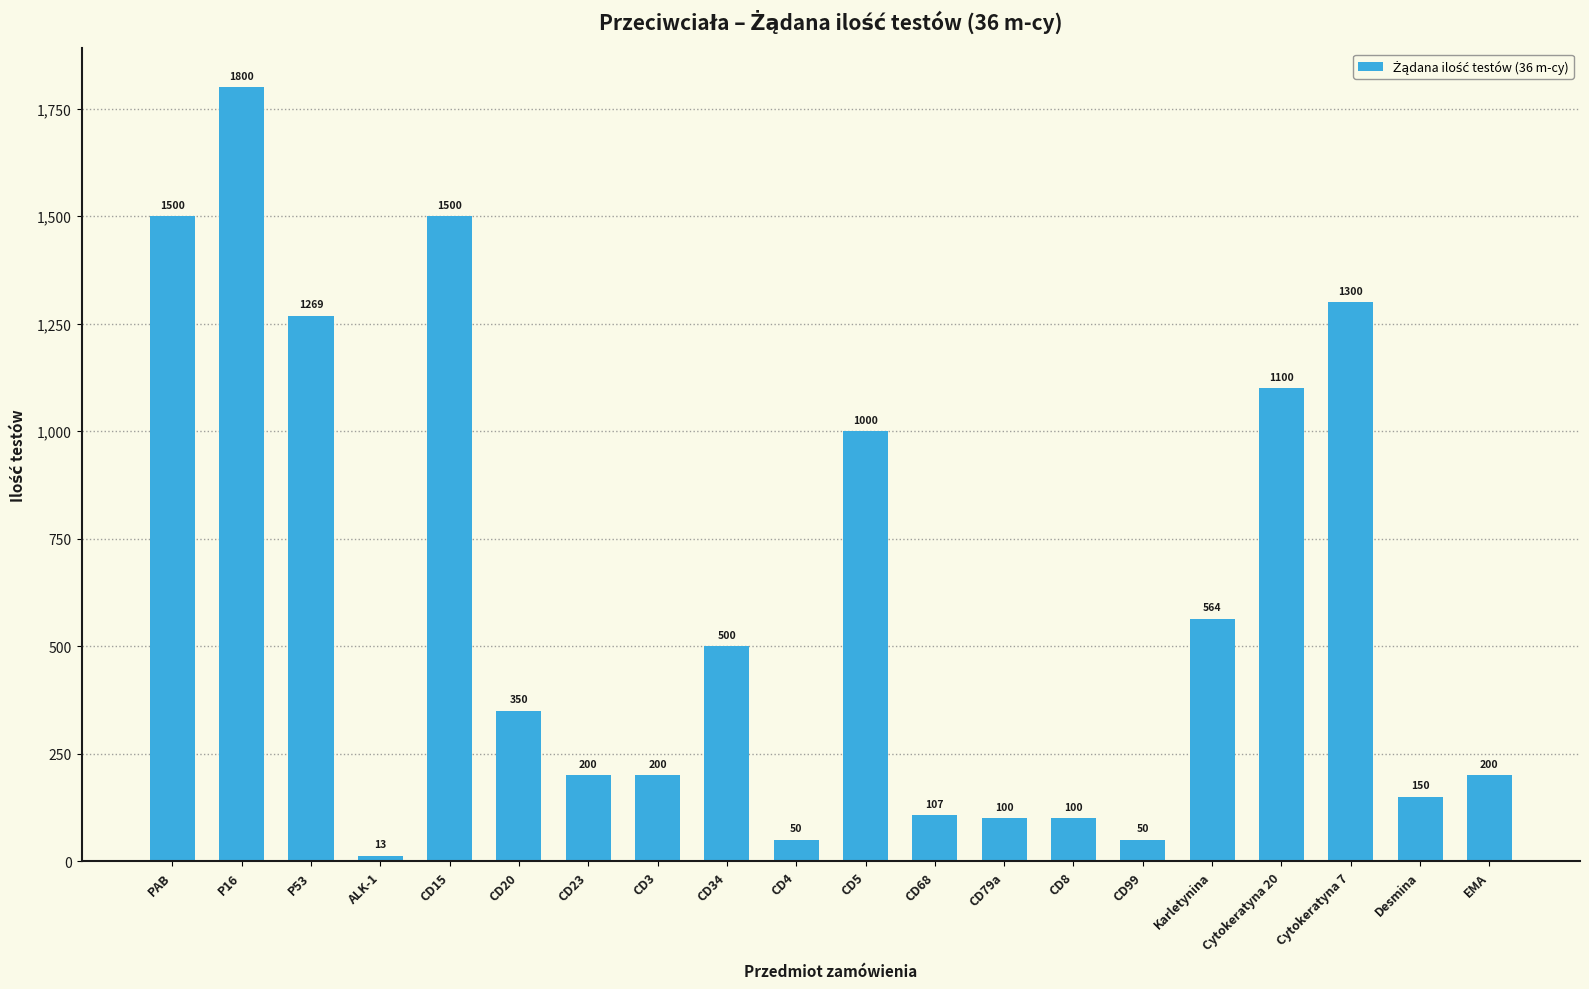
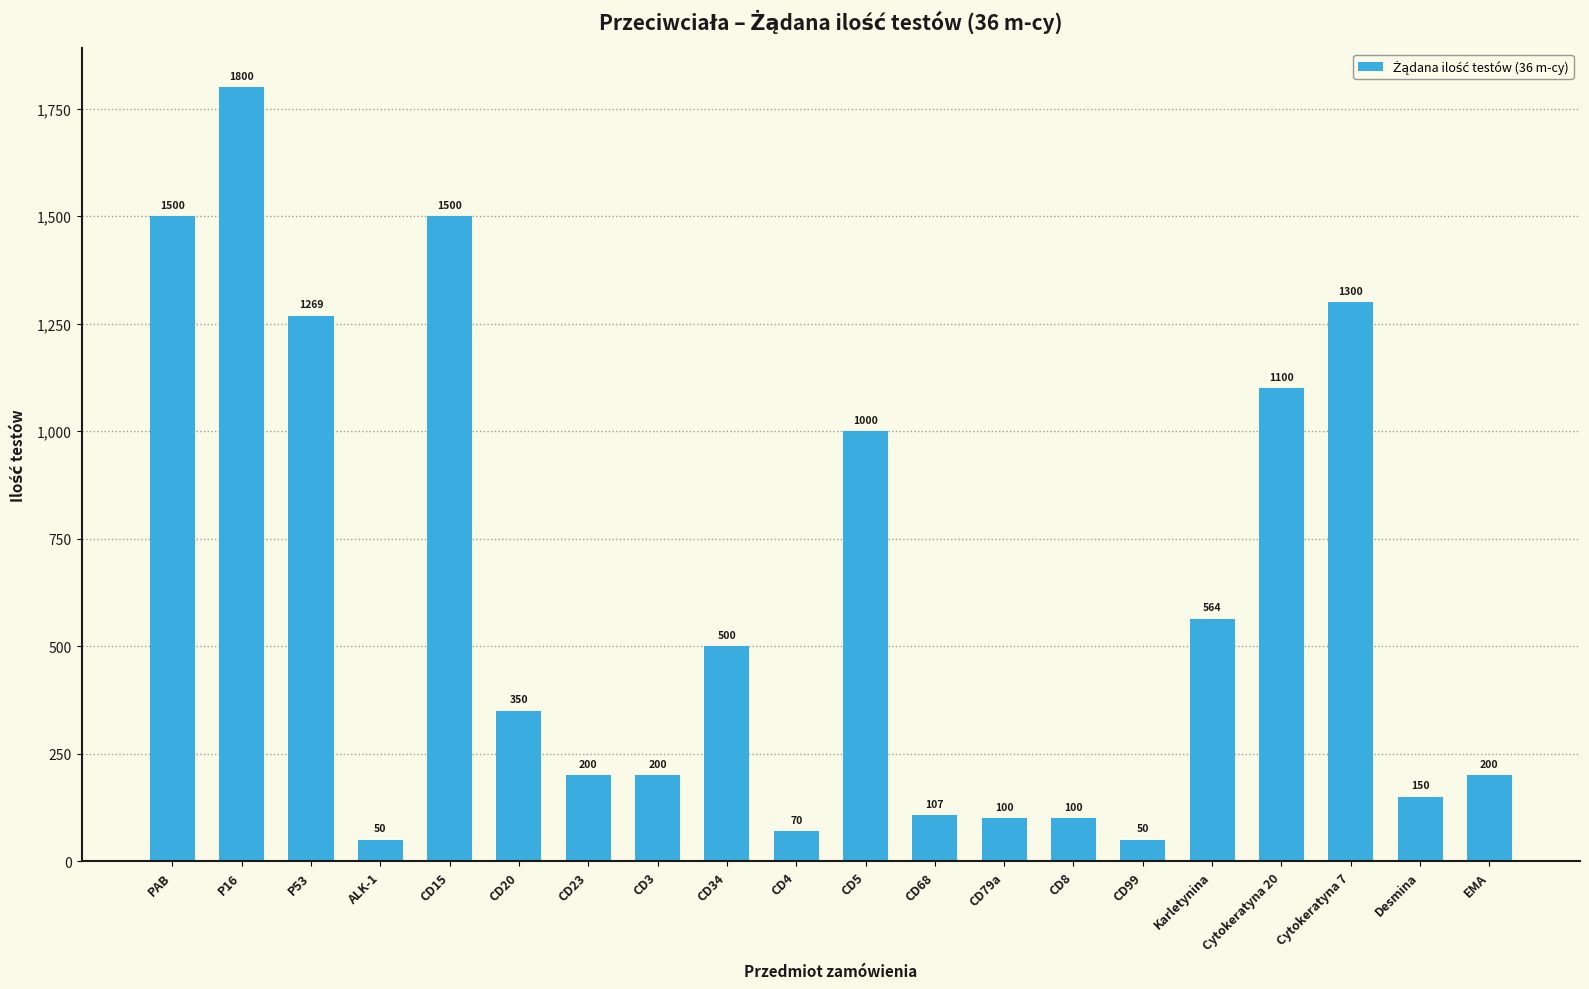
ALK-1: 13 -> 50
CD4: 50 -> 70
